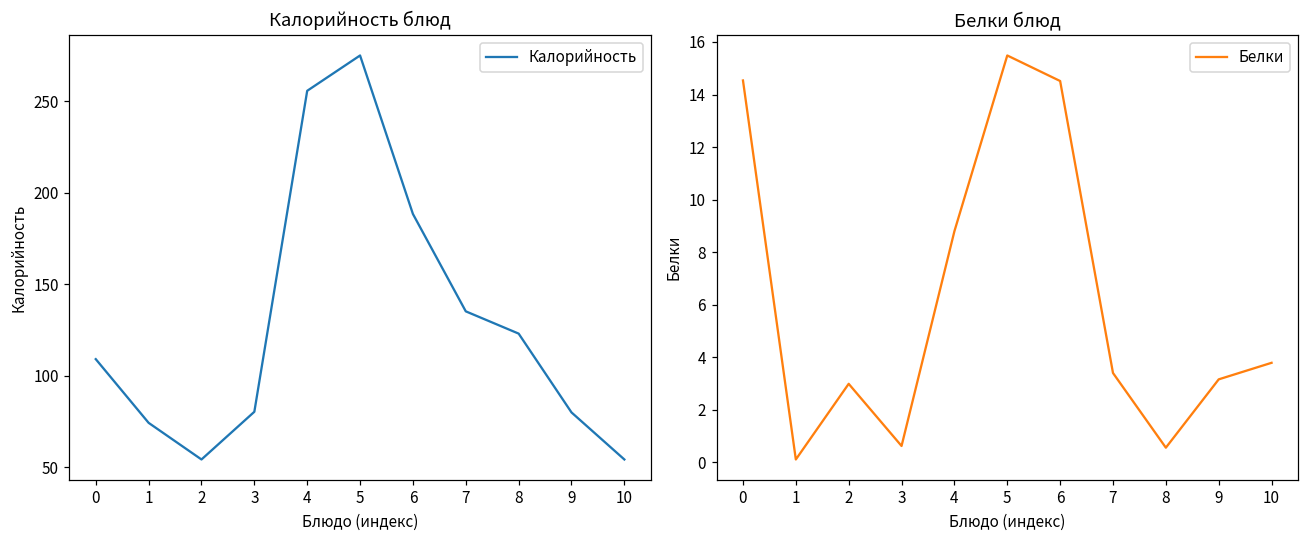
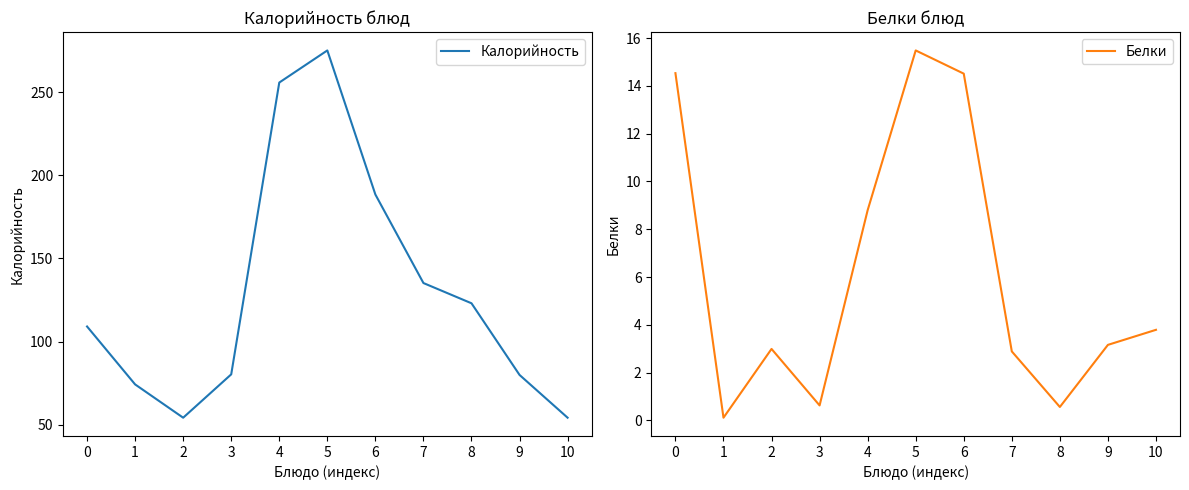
Белки блюд, 7: 3.4 -> 2.9
